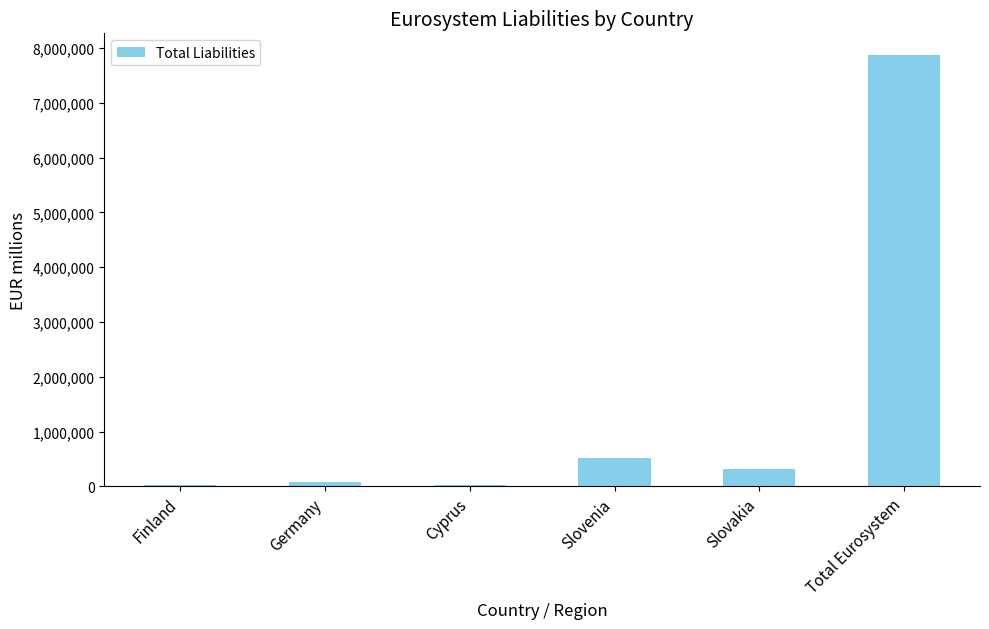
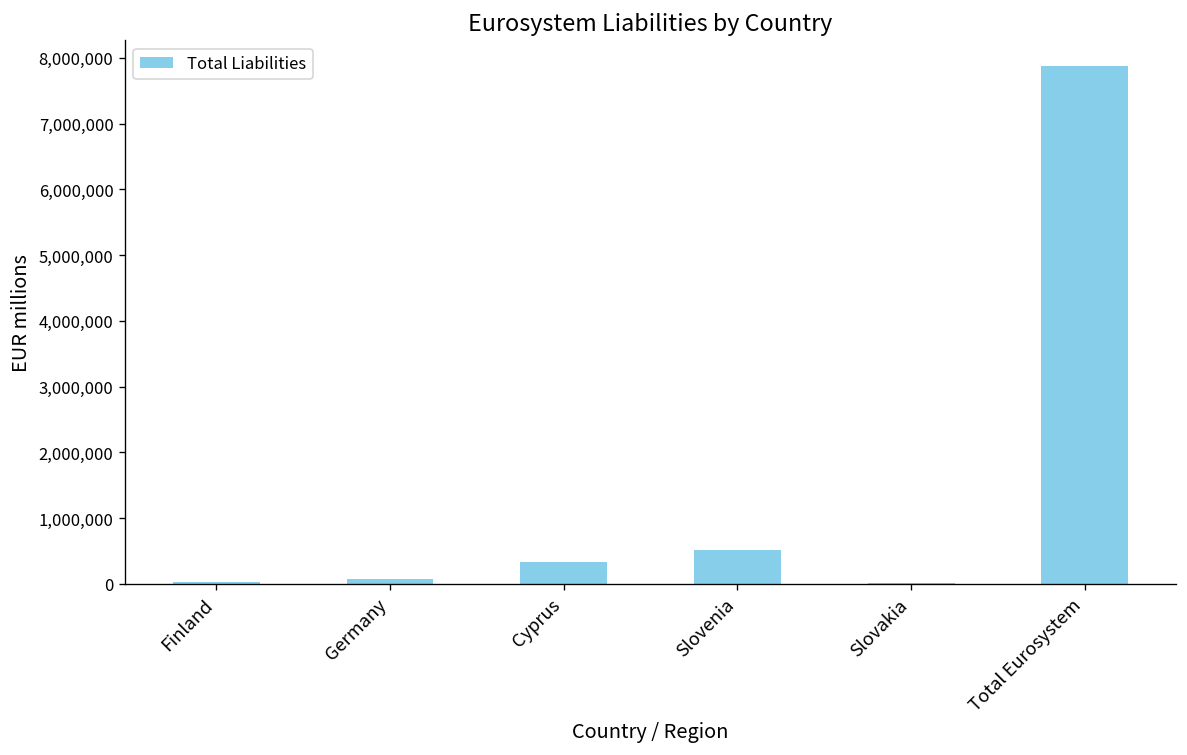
Cyprus: 0 -> 300,000
Slovakia: 300,000 -> 0
